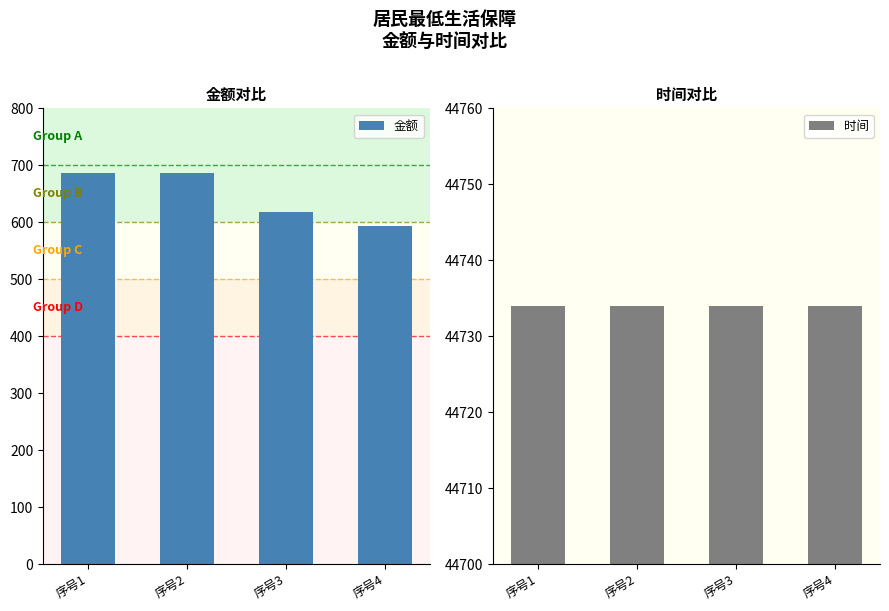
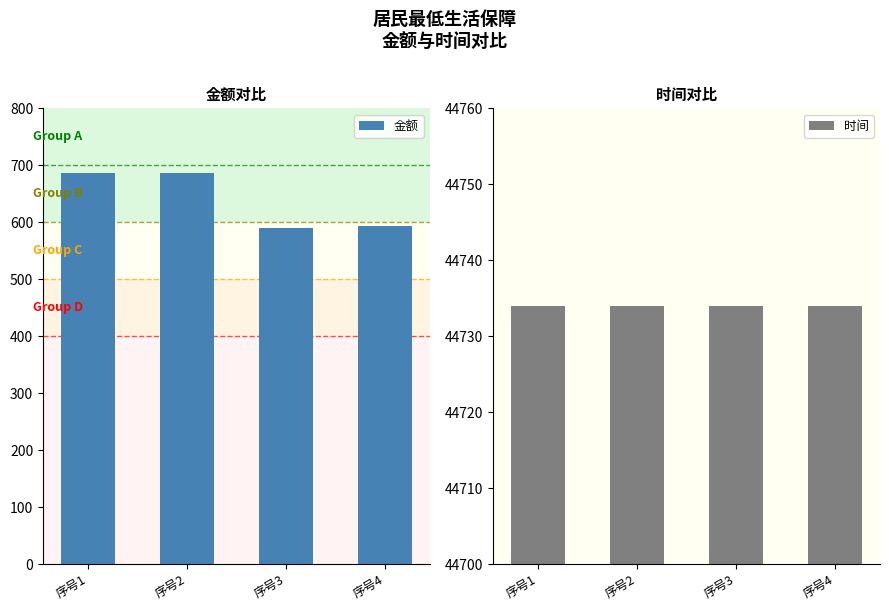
金额对比, 序号3: 620 -> 590
